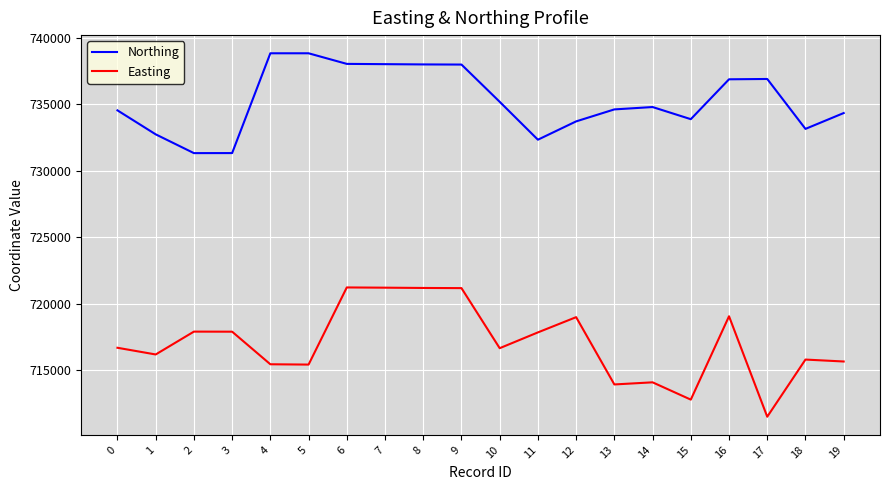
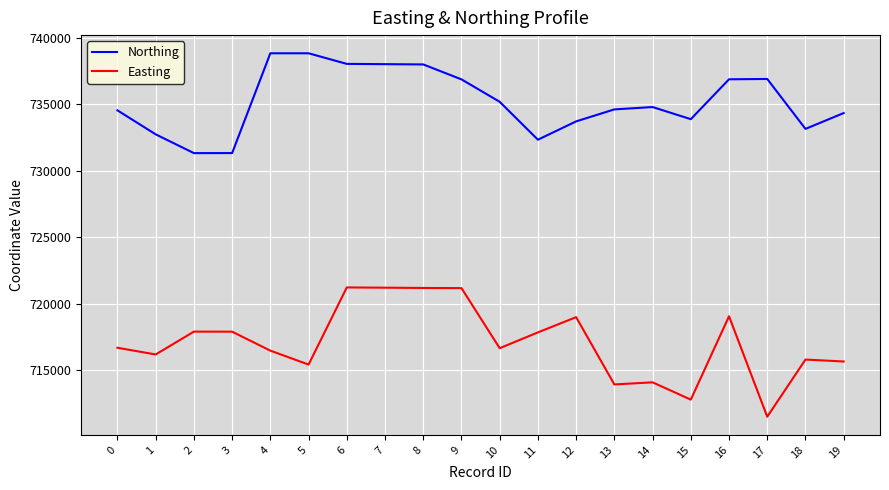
Easting, 4: 715500 -> 716500
Northing, 9: 738000 -> 736900
